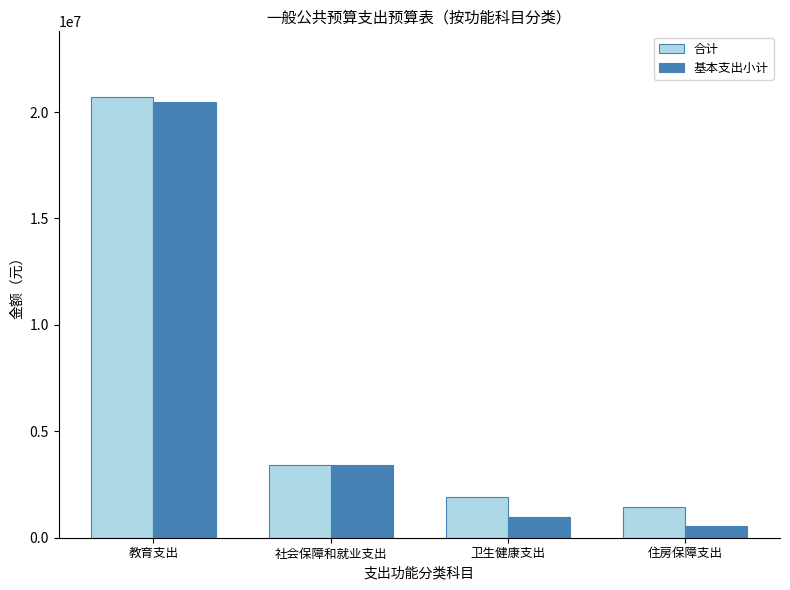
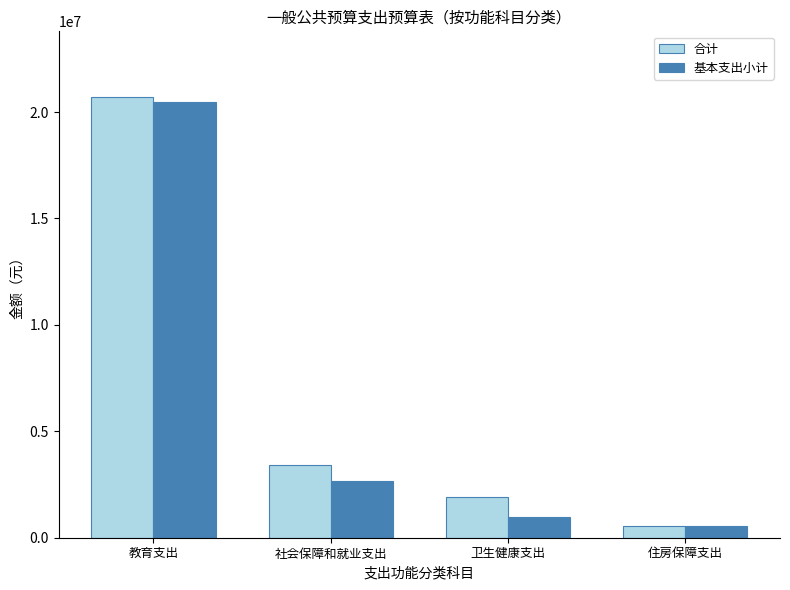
基本支出小计, 社会保障和就业支出: 3400000 -> 2700000
合计, 住房保障支出: 1400000 -> 500000
